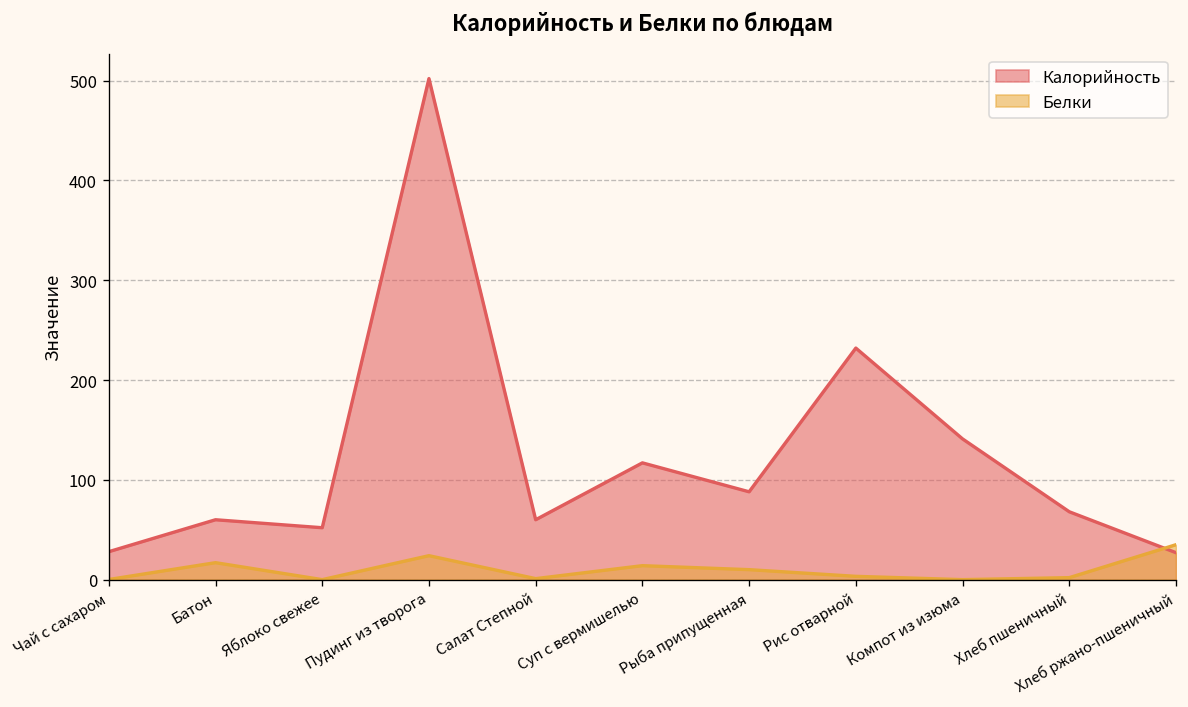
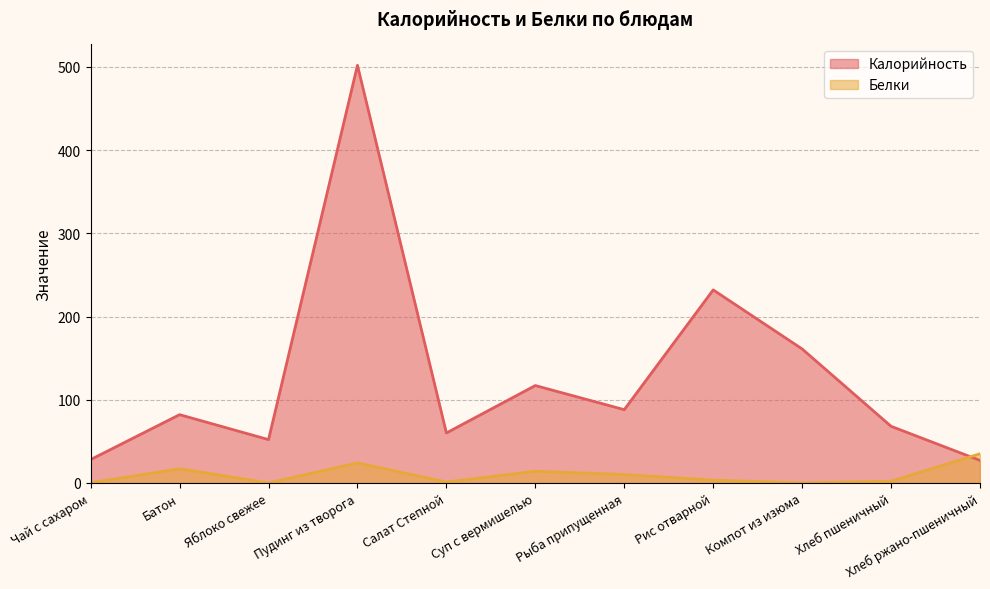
Калорийность, Батон: 60 -> 80
Калорийность, Компот из изюма: 140 -> 160
